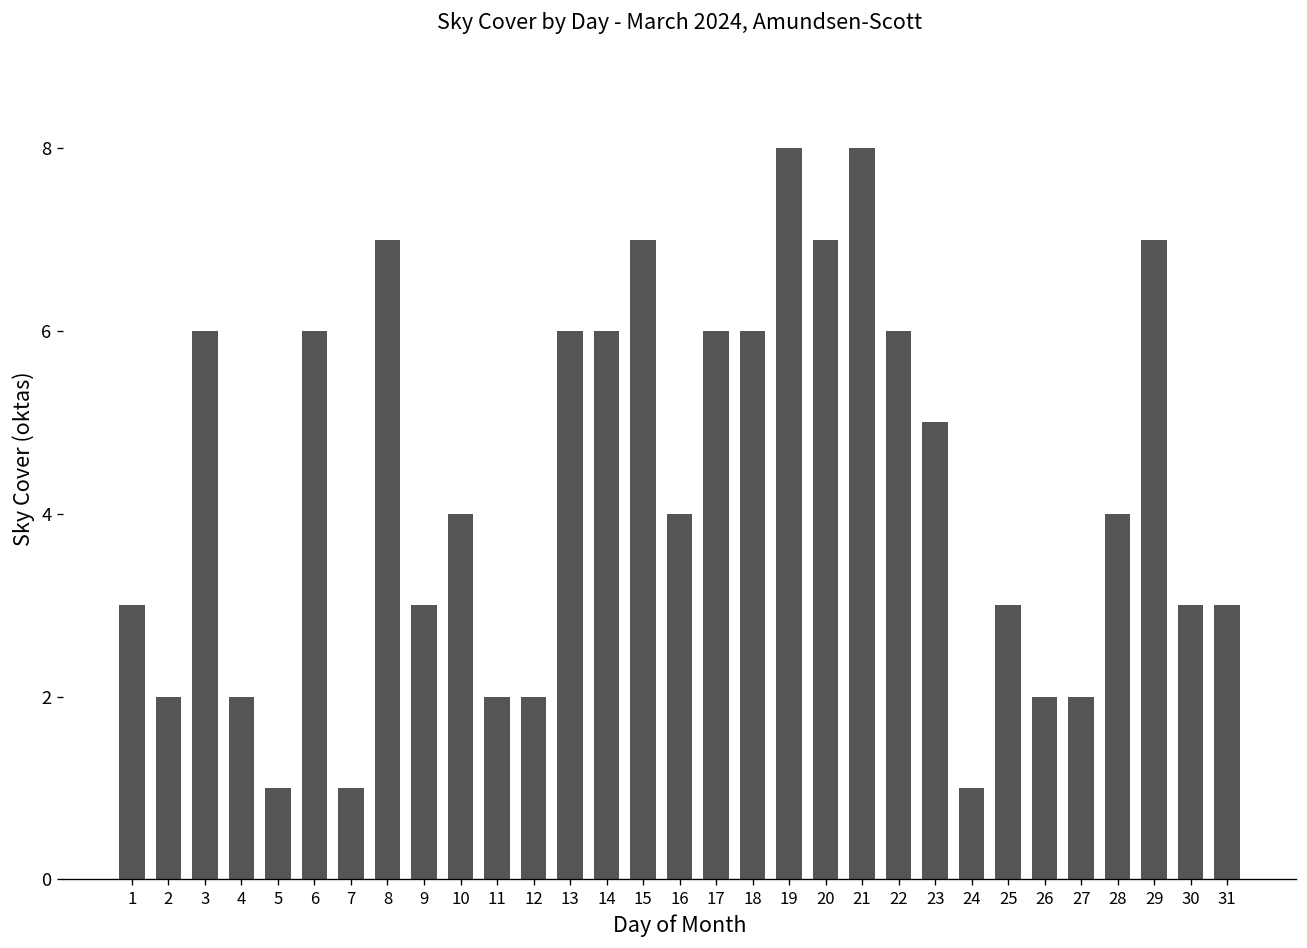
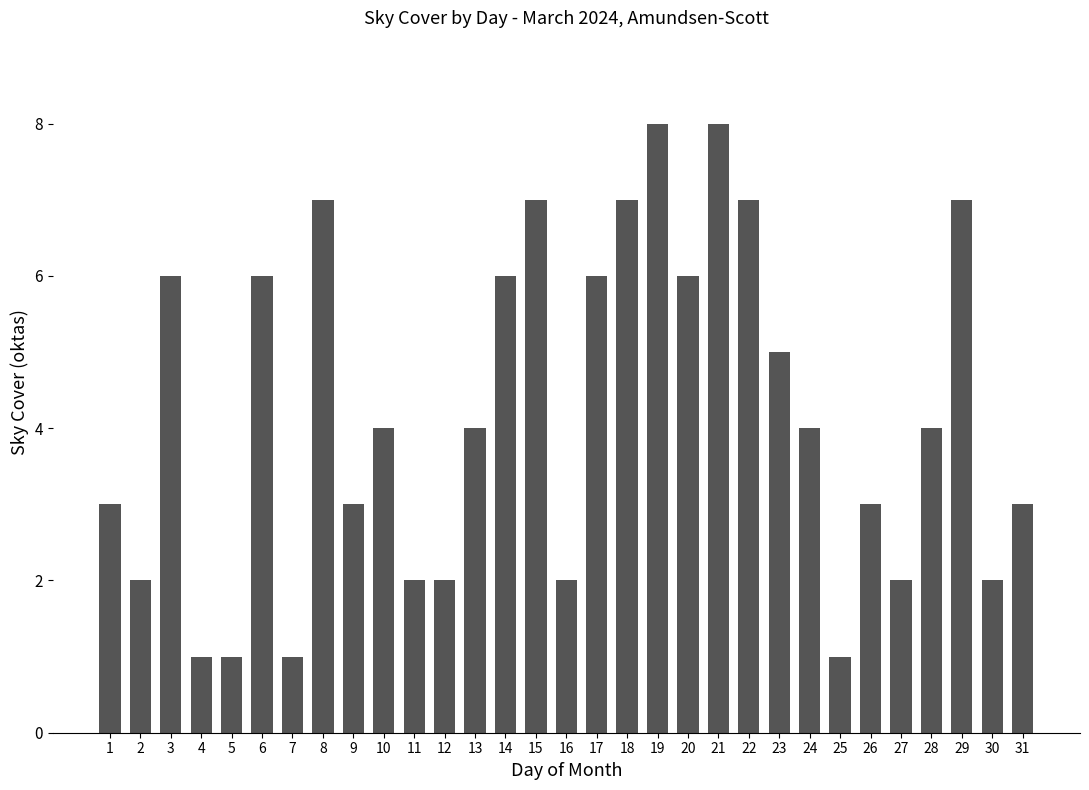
4: 2 -> 1
13: 6 -> 4
16: 4 -> 2
18: 6 -> 7
20: 7 -> 6
22: 6 -> 7
24: 1 -> 4
25: 3 -> 1
26: 2 -> 3
30: 3 -> 2
